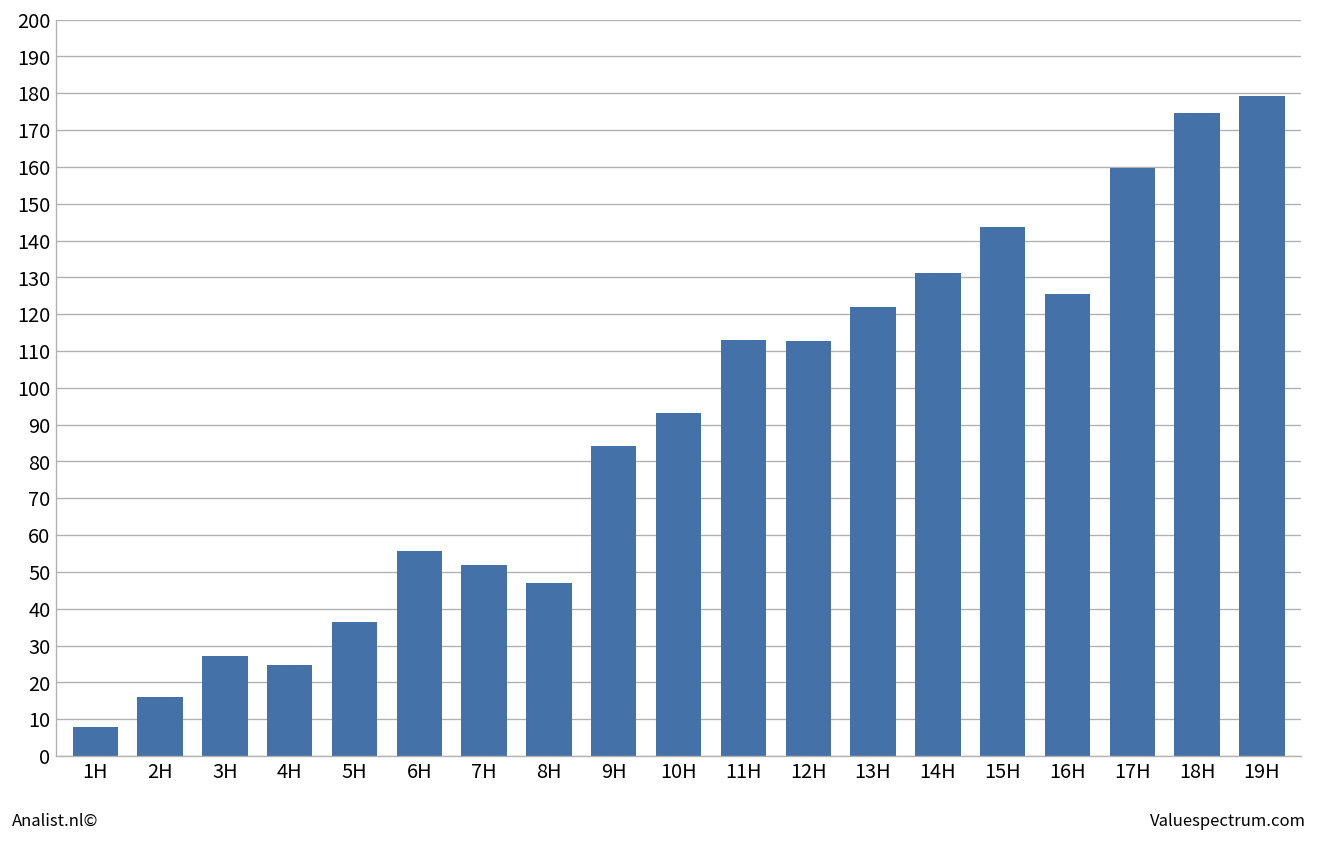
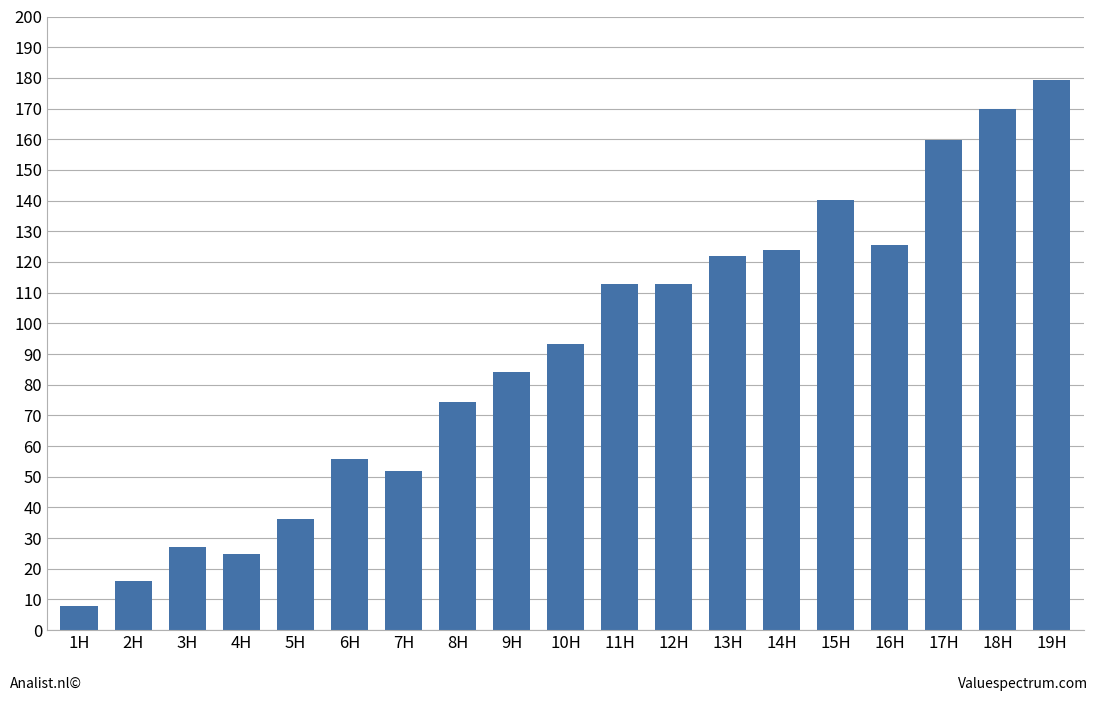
8H: 47 -> 74
14H: 131 -> 124
15H: 144 -> 140
18H: 175 -> 170
